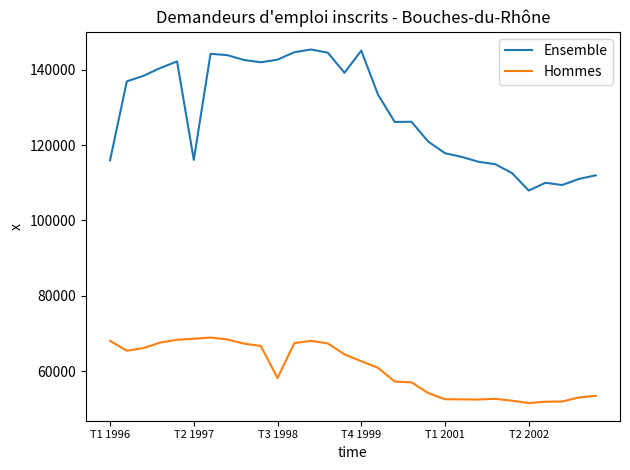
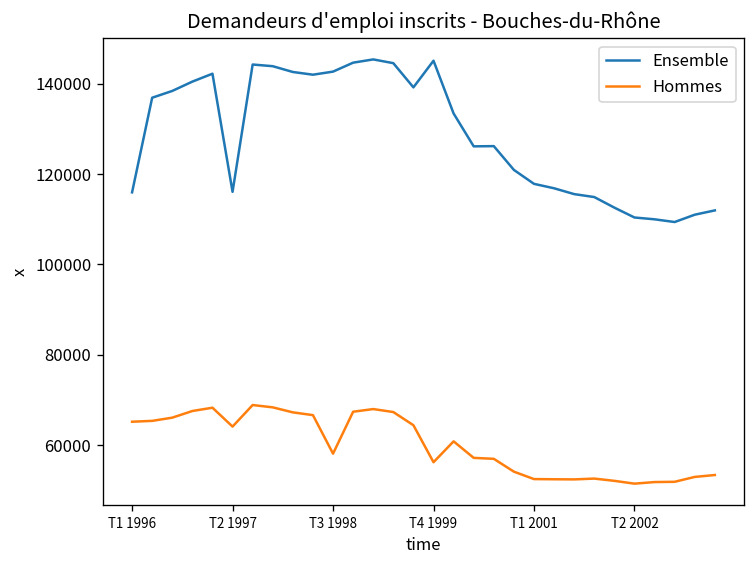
Hommes, T1 1996: 68000 -> 65000
Hommes, T2 1997: 69000 -> 64000
Hommes, T4 1999: 63000 -> 56000
Ensemble, T2 2002: 108000 -> 110000
